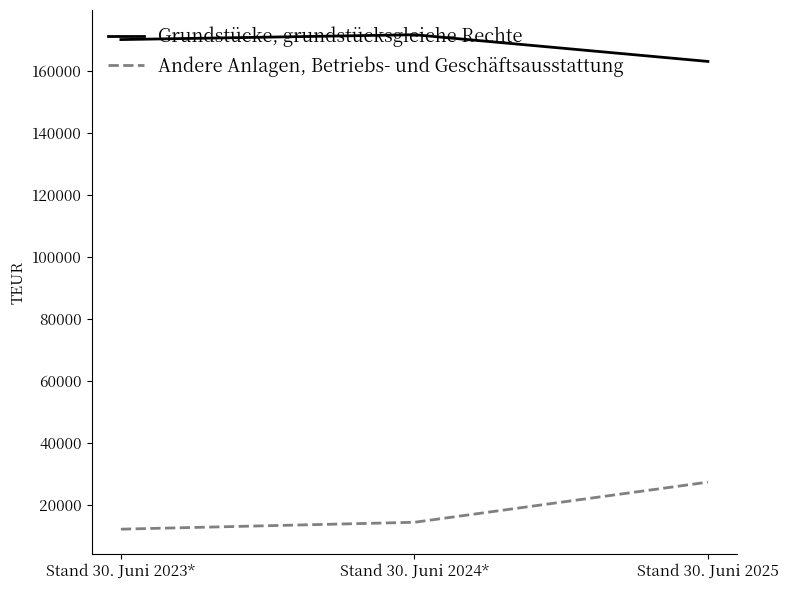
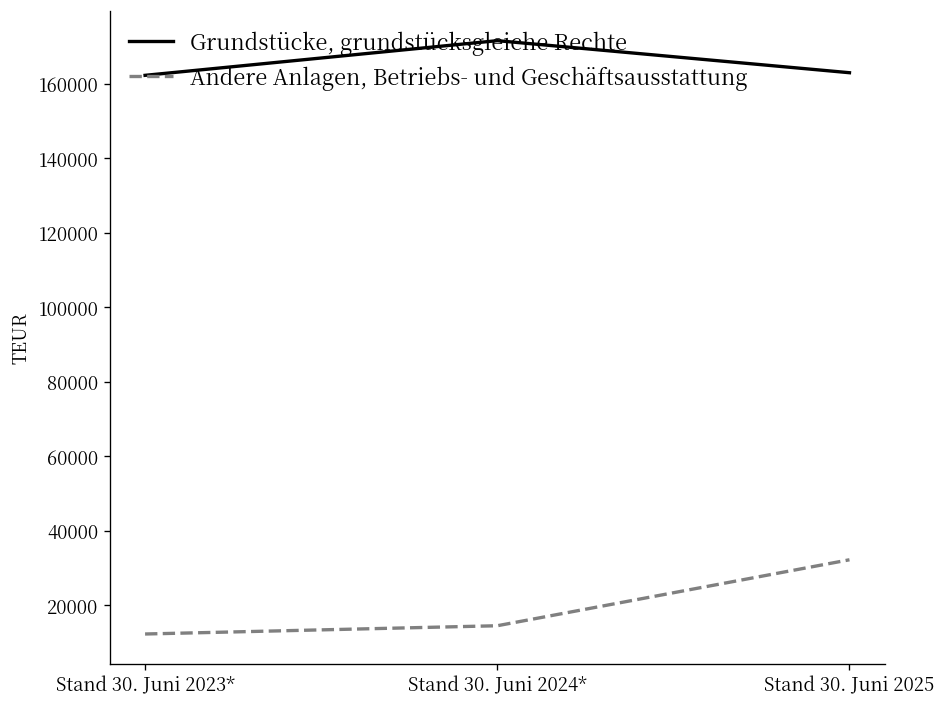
Grundstücke, grundstücksgleiche Rechte, Stand 30. Juni 2023*: 170000 -> 162000
Andere Anlagen, Betriebs- und Geschäftsausstattung, Stand 30. Juni 2025: 27000 -> 32000
